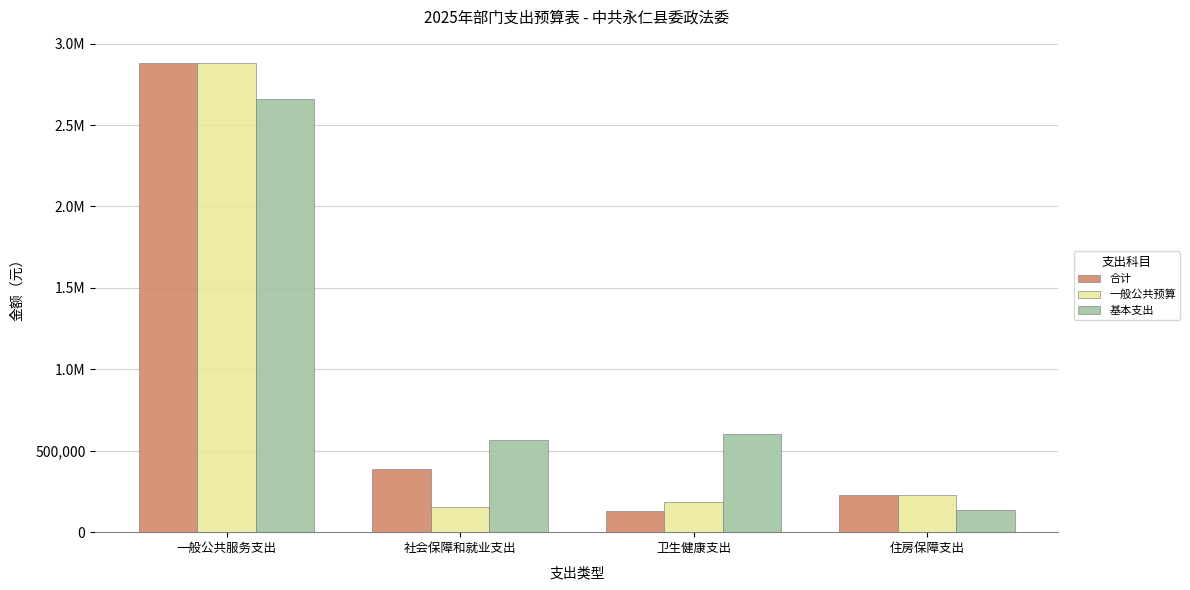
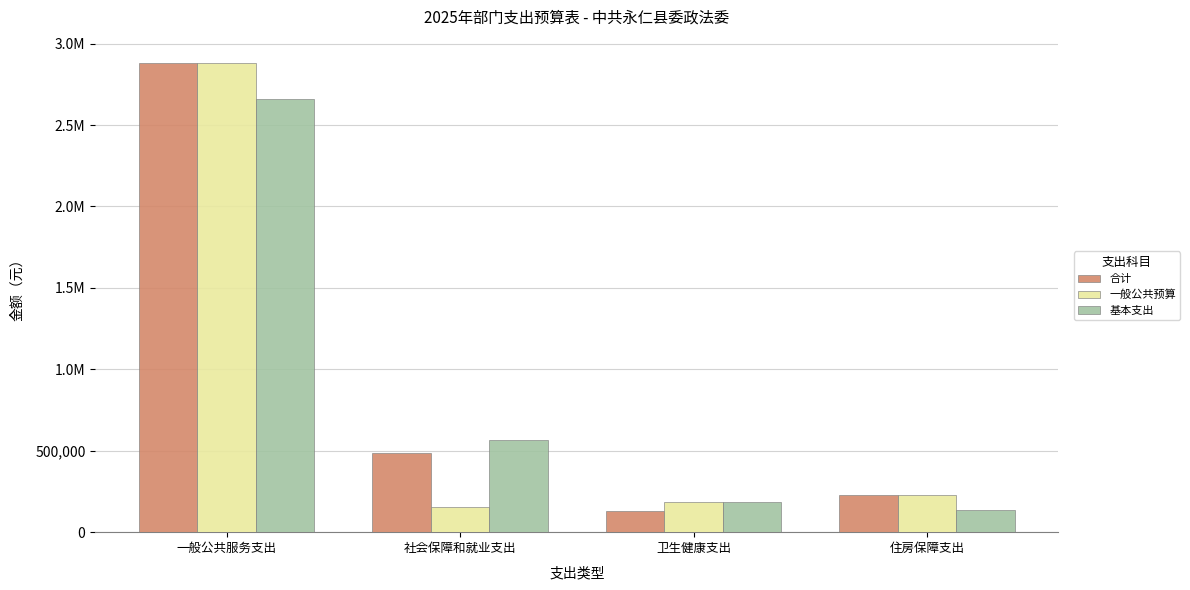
合计, 社会保障和就业支出: 390,000 -> 490,000
基本支出, 卫生健康支出: 610,000 -> 190,000
